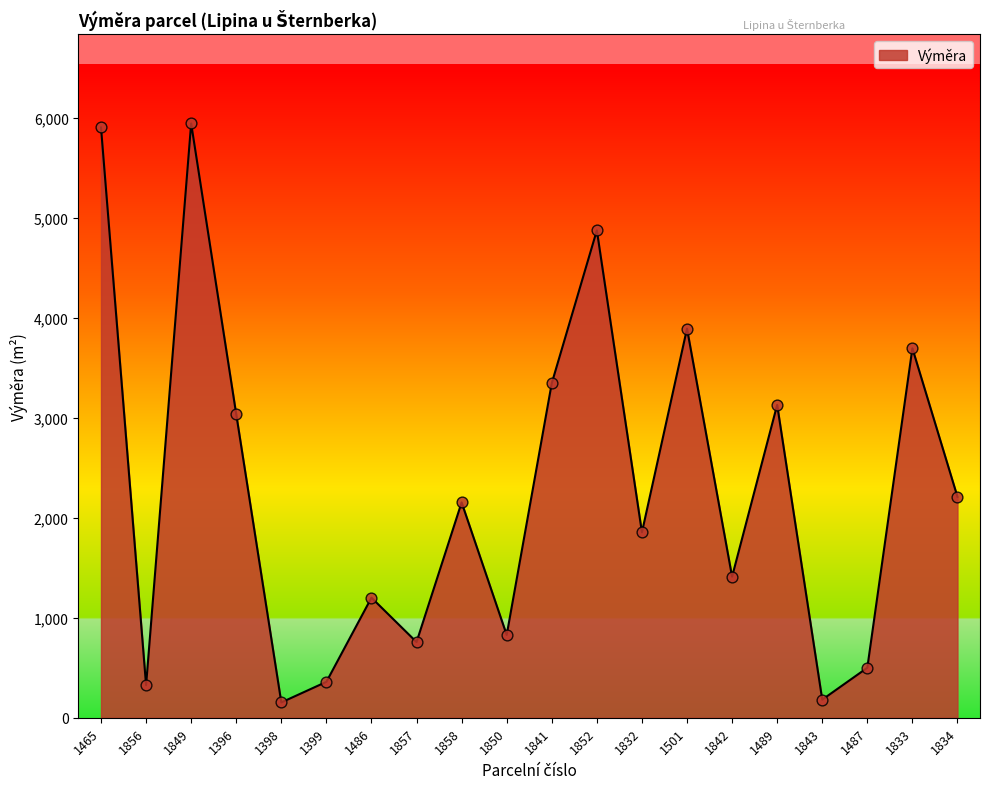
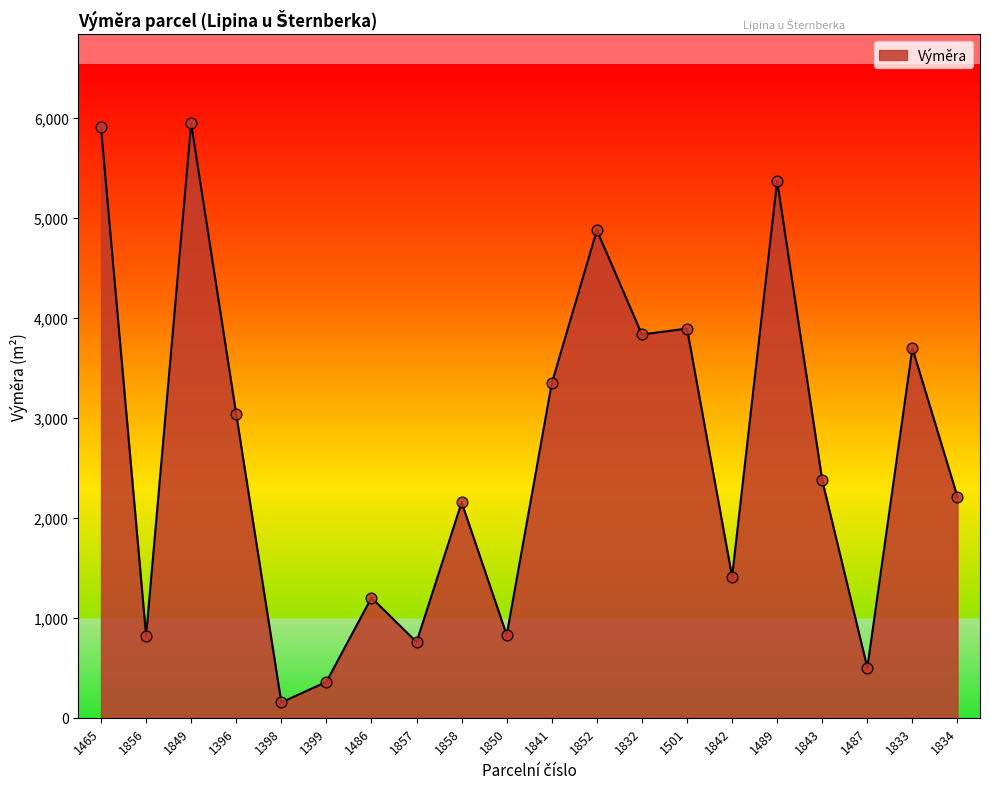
1856: 300 -> 800
1832: 1,900 -> 3,800
1489: 3,100 -> 5,400
1843: 200 -> 2,400
